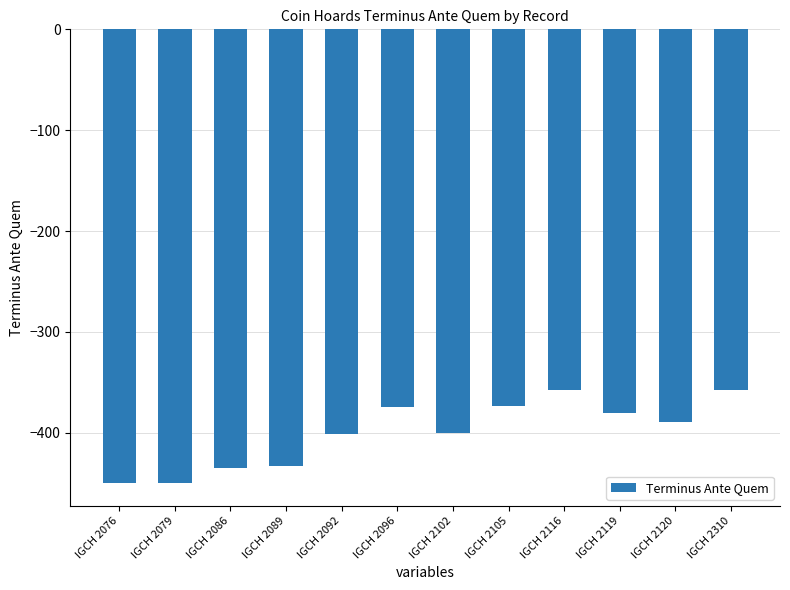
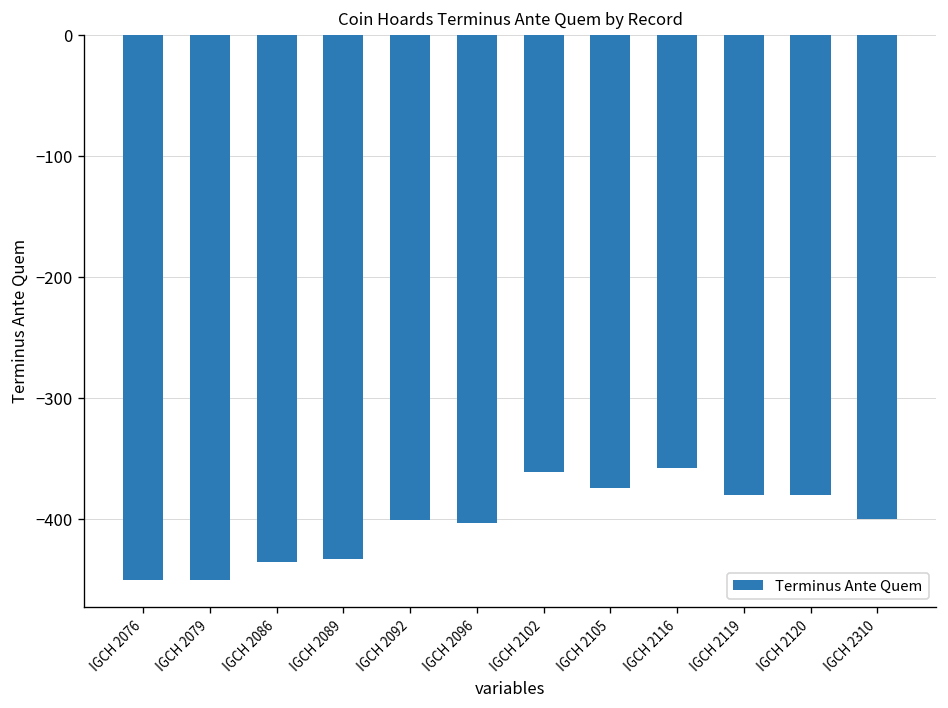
IGCH 2096: -375 -> -403
IGCH 2102: -400 -> -361
IGCH 2120: -389 -> -380
IGCH 2310: -358 -> -400
